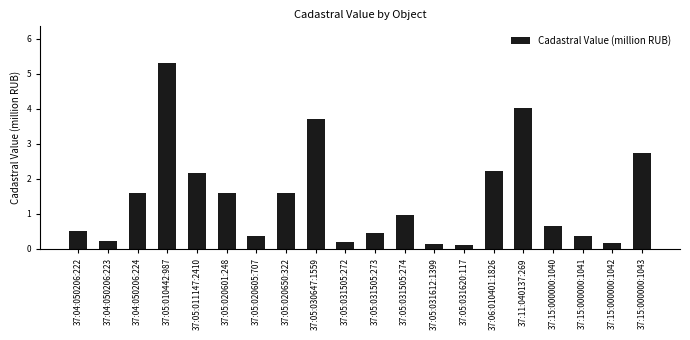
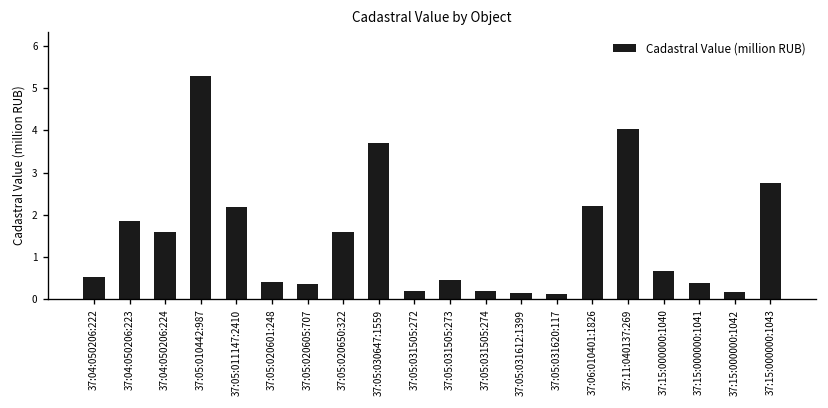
37:04:050206:223: 0.2 -> 1.9
37:05:020601:248: 1.6 -> 0.4
37:05:031505:274: 1.0 -> 0.2
